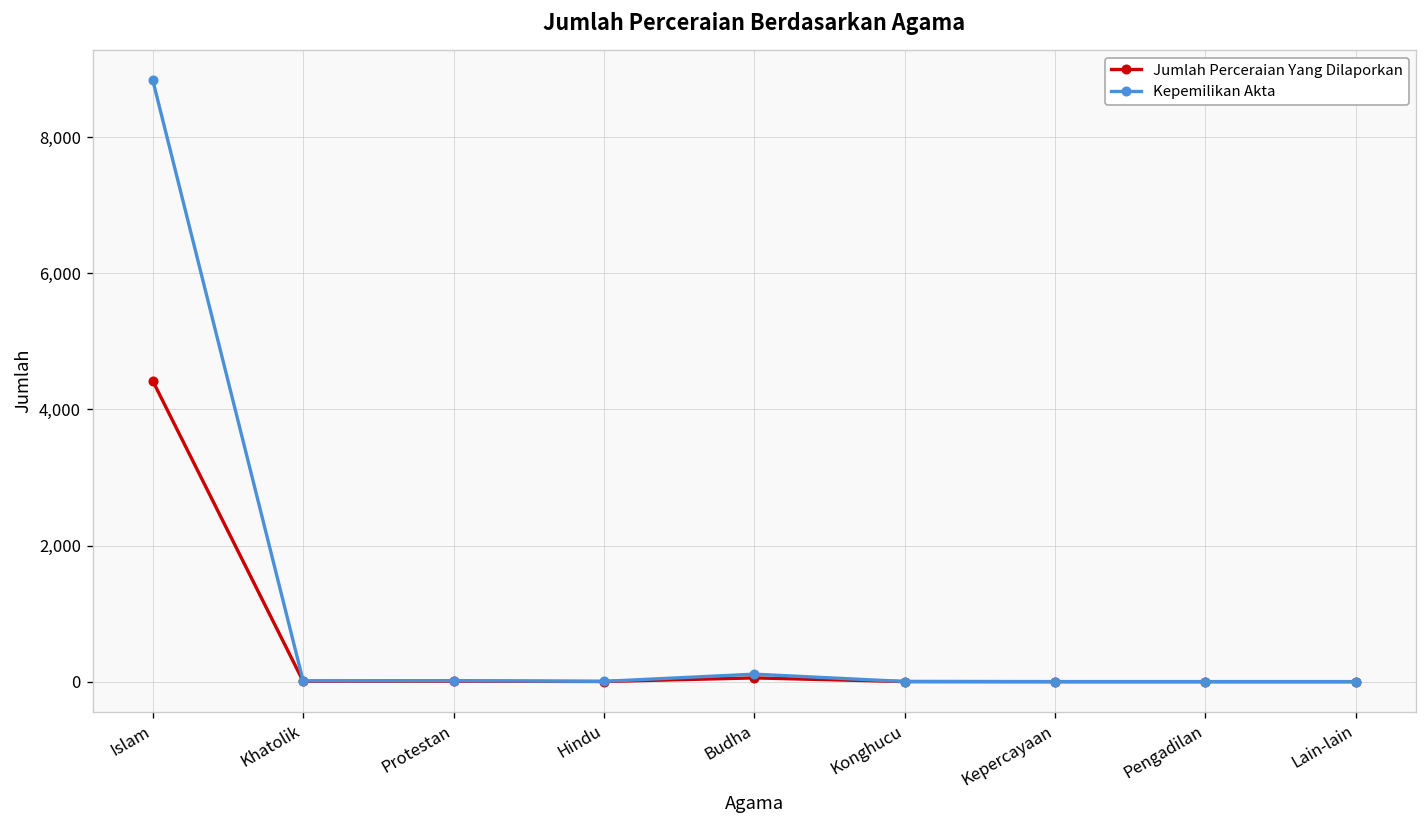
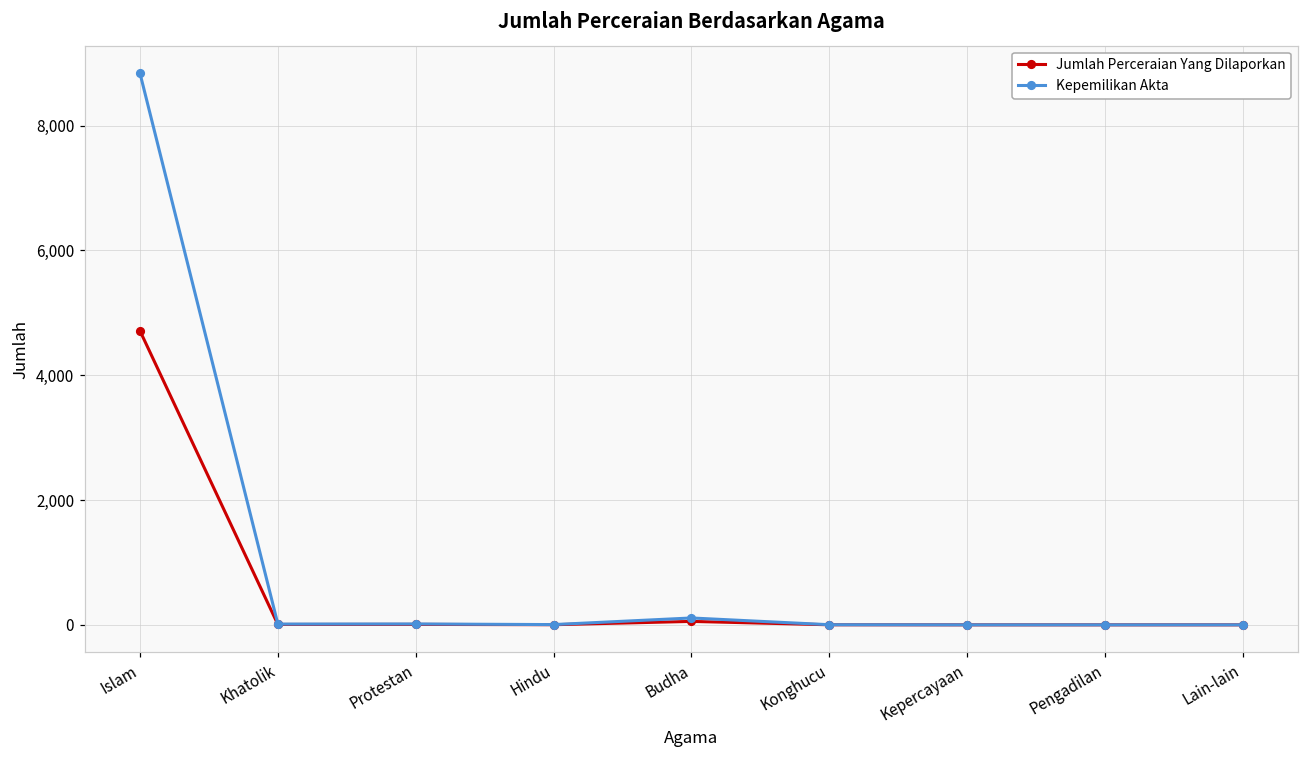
Jumlah Perceraian Yang Dilaporkan, Islam: 4,400 -> 4,700
